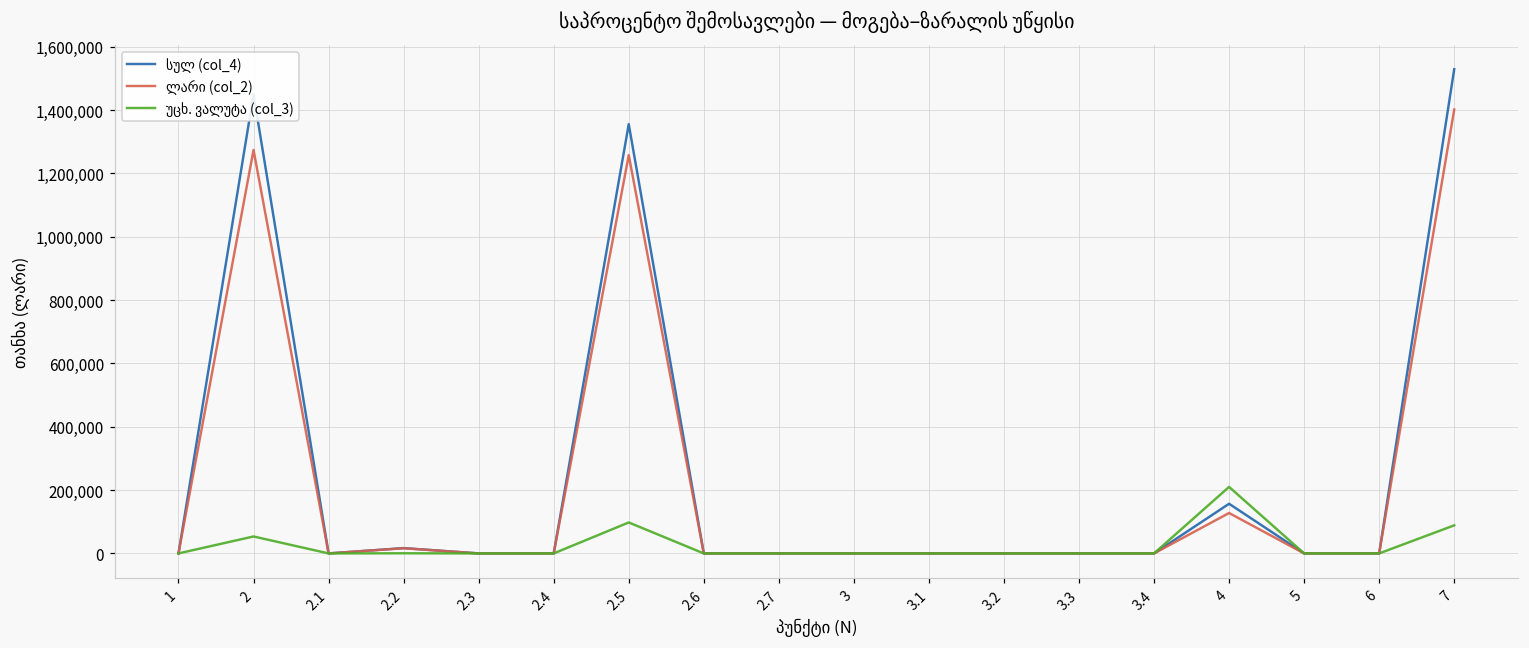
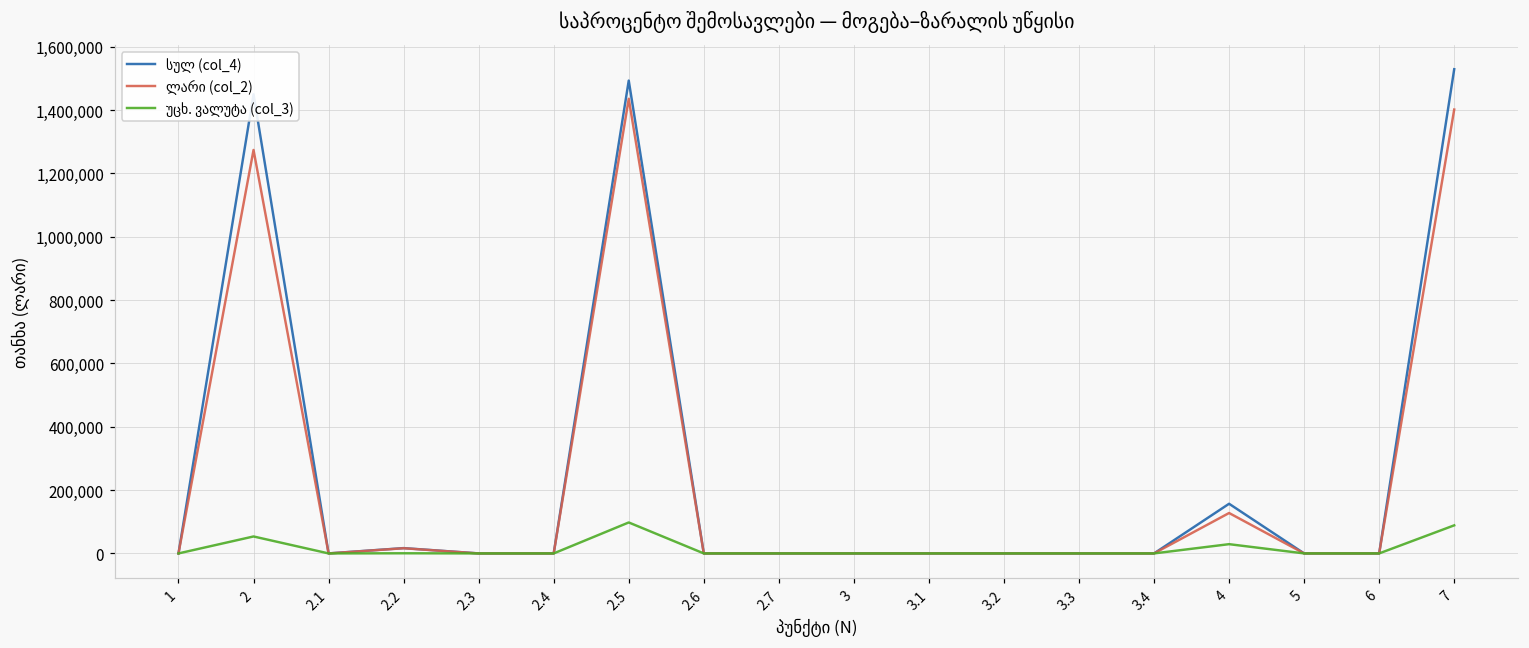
სულ (col_4), 2.5: 1,360,000 -> 1,490,000
ლარი (col_2), 2.5: 1,260,000 -> 1,440,000
უცხ. ვალუტა (col_3), 4: 210,000 -> 30,000
